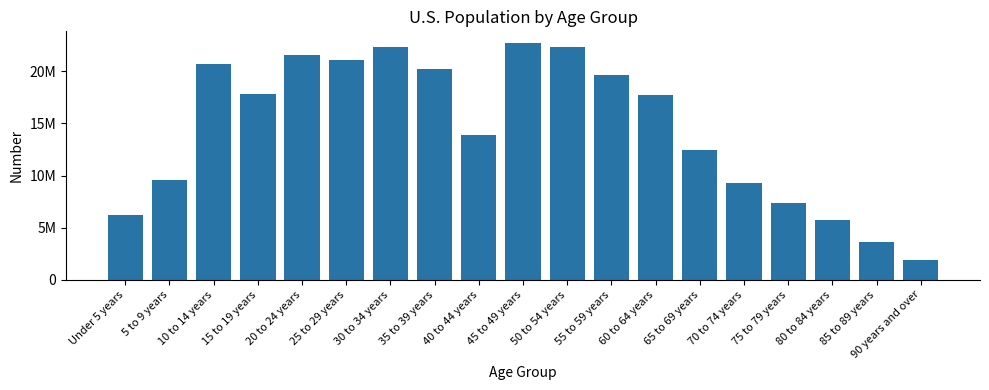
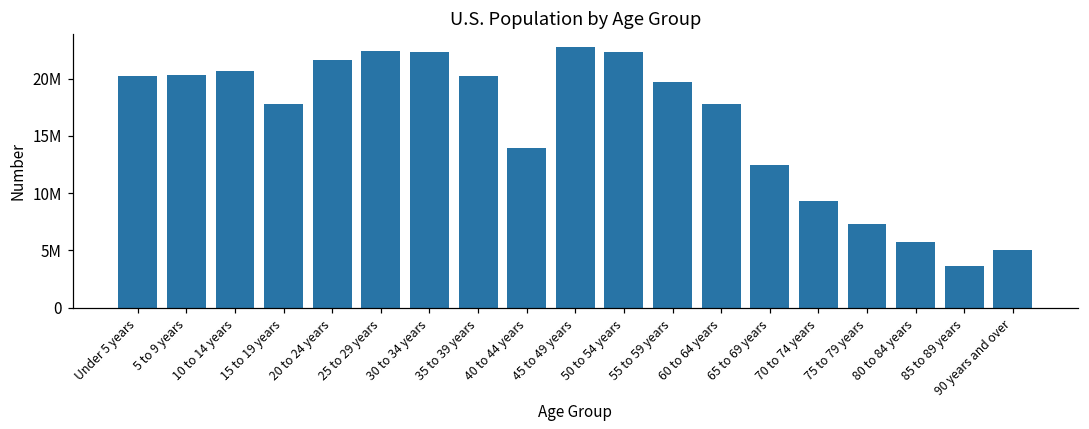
Under 5 years: 6200000 -> 20200000
5 to 9 years: 9600000 -> 20300000
25 to 29 years: 21100000 -> 22400000
90 years and over: 1900000 -> 5100000
